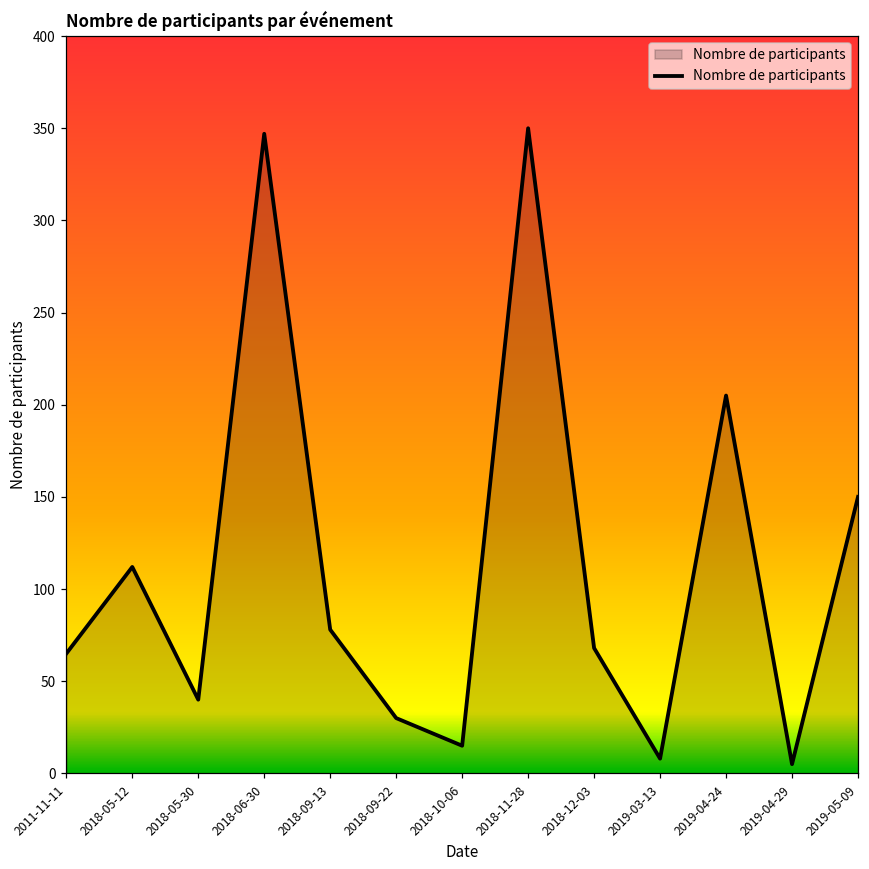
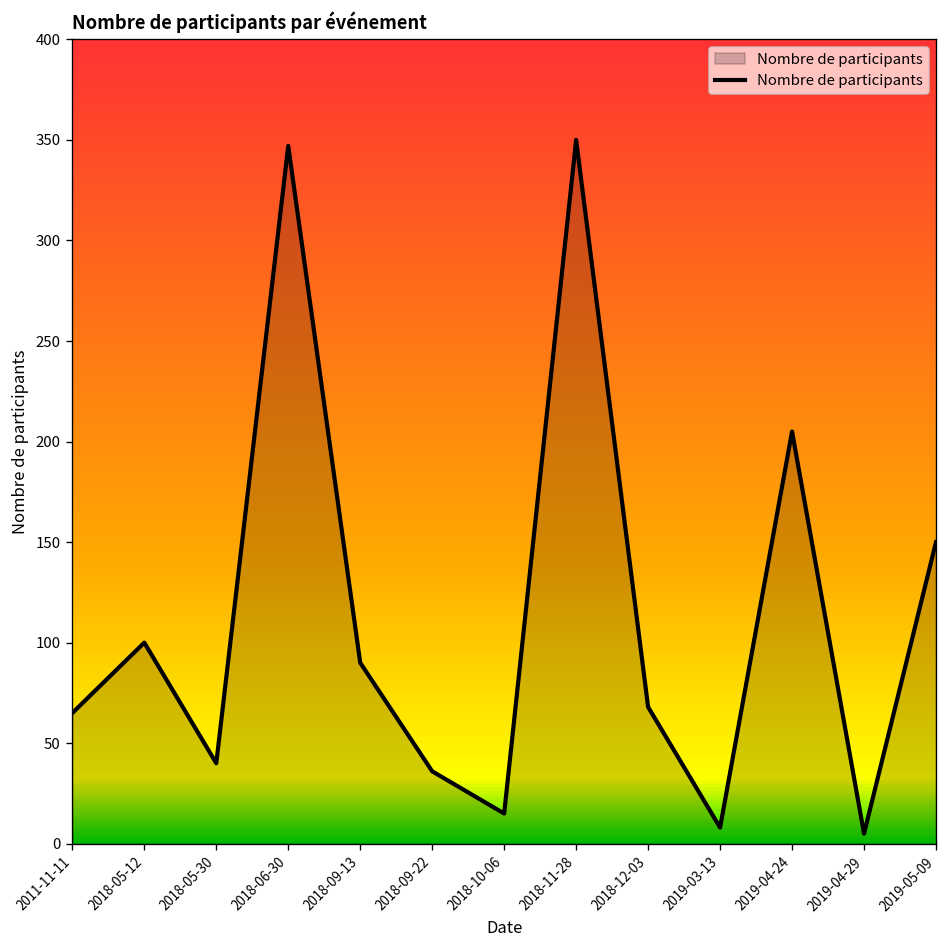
2018-05-12: 112 -> 100
2018-09-13: 78 -> 90
2018-09-22: 30 -> 36
